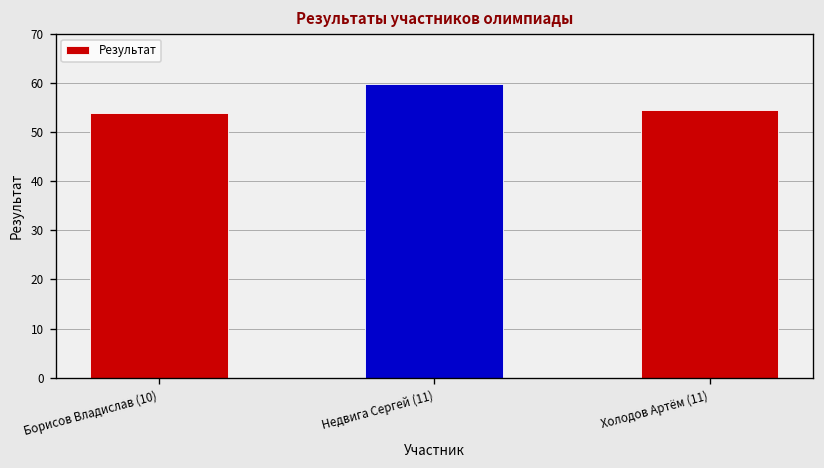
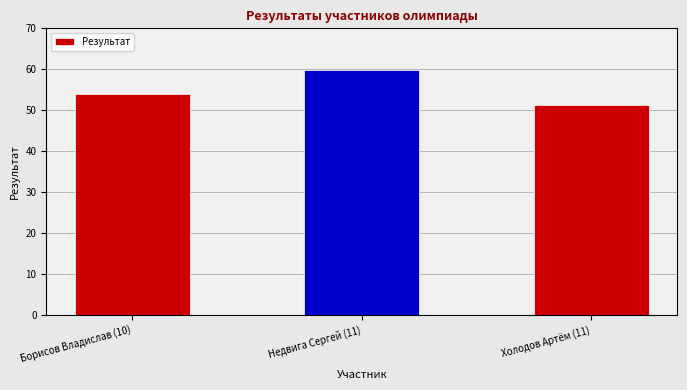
Холодов Артём (11): 54 -> 51
